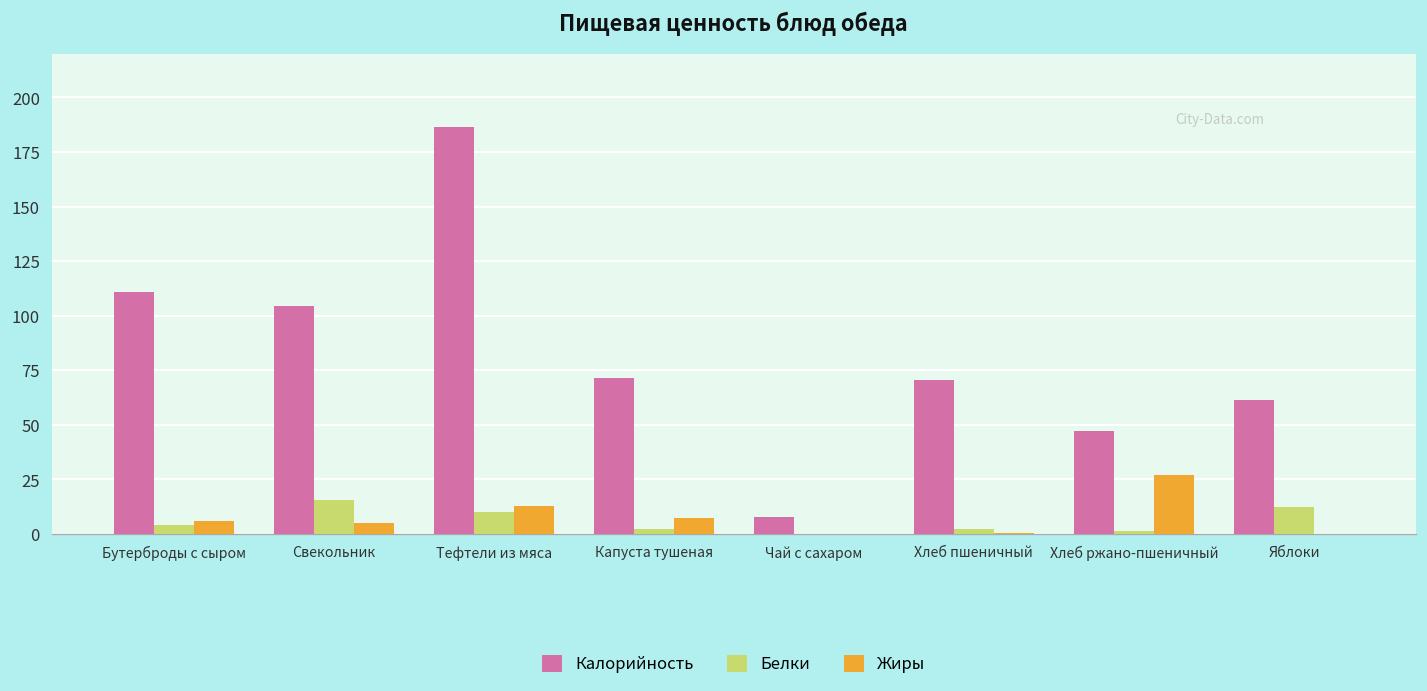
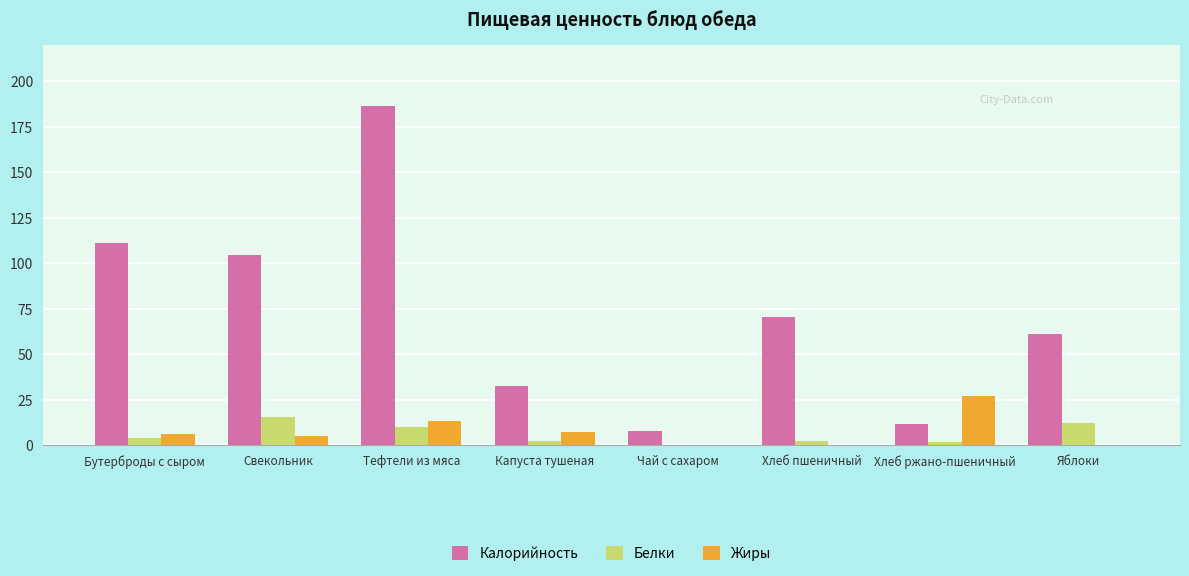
Калорийность, Капуста тушеная: 71 -> 32
Калорийность, Хлеб ржано-пшеничный: 47 -> 12
